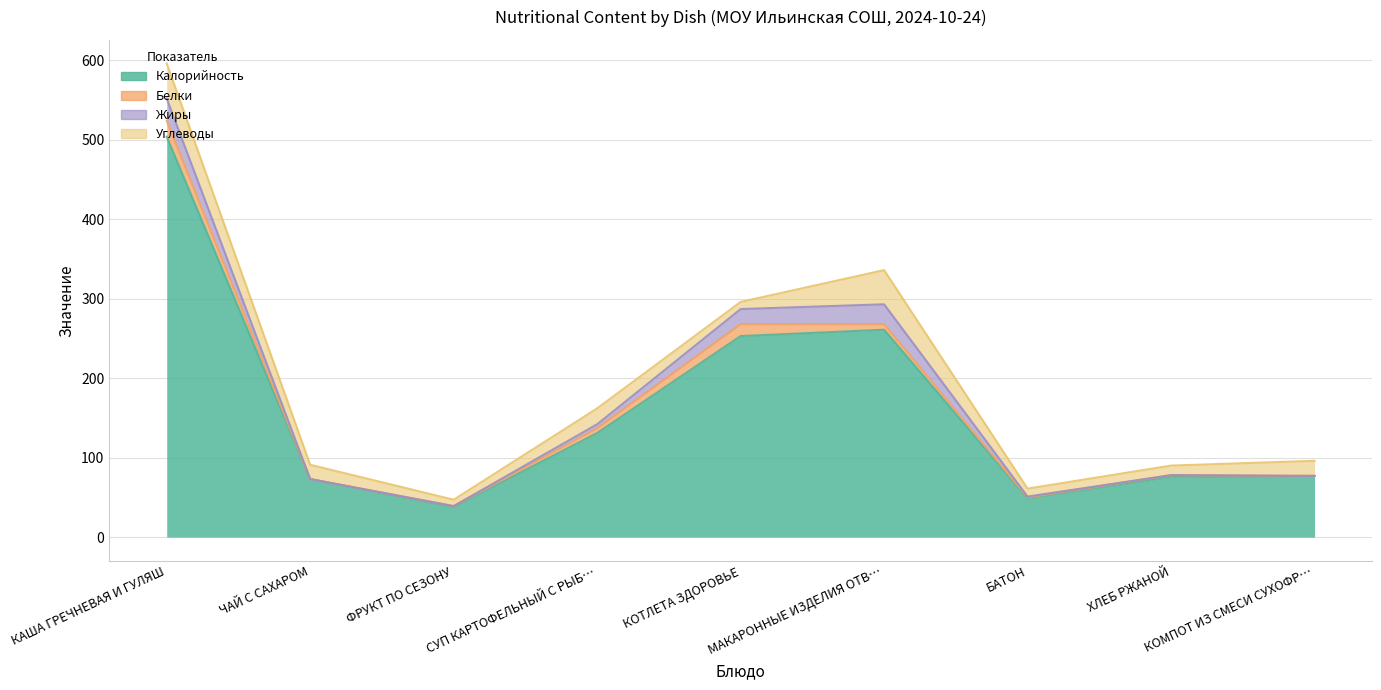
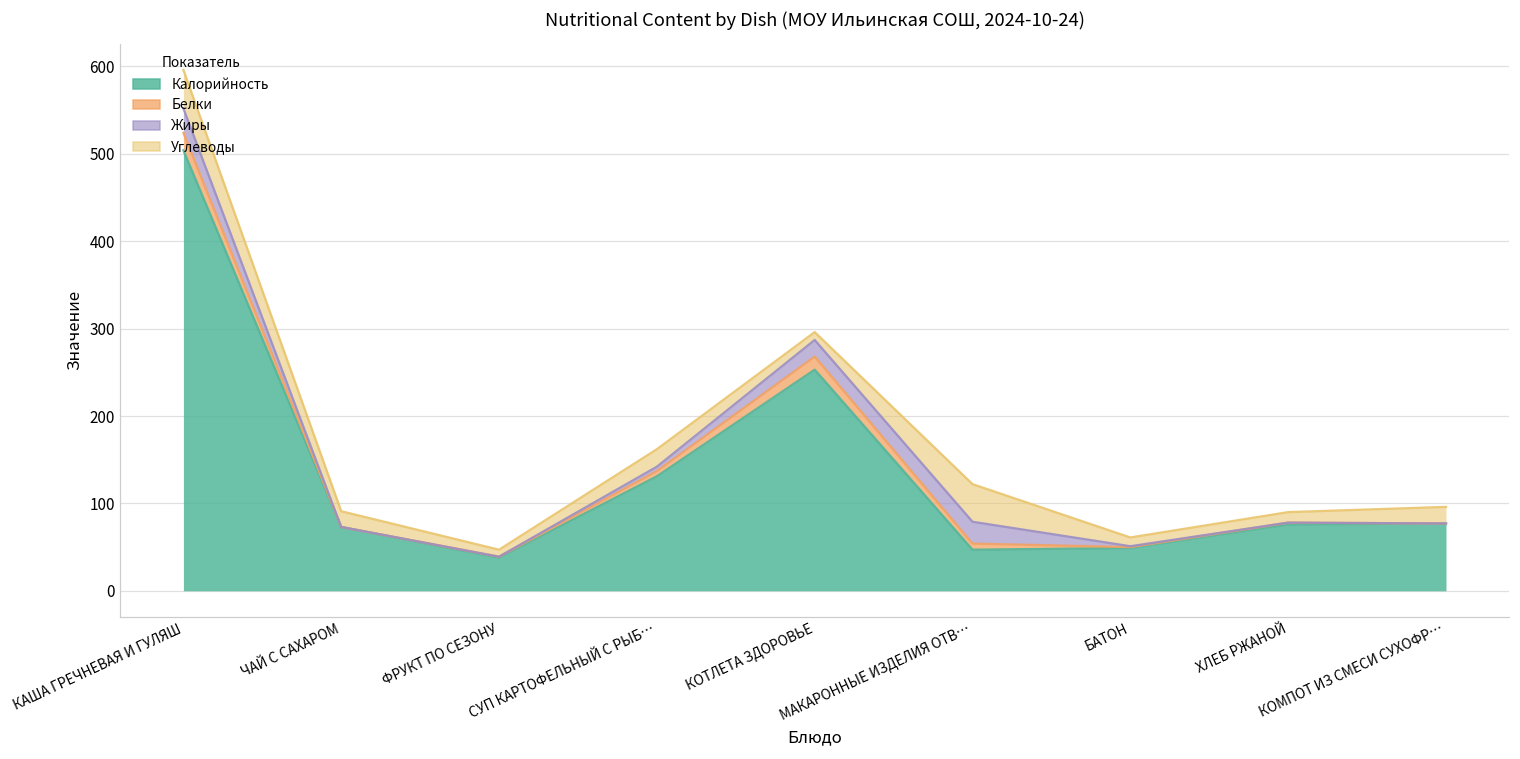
Калорийность, МАКАРОННЫЕ ИЗДЕЛИЯ ОТВ…: 260 -> 50
